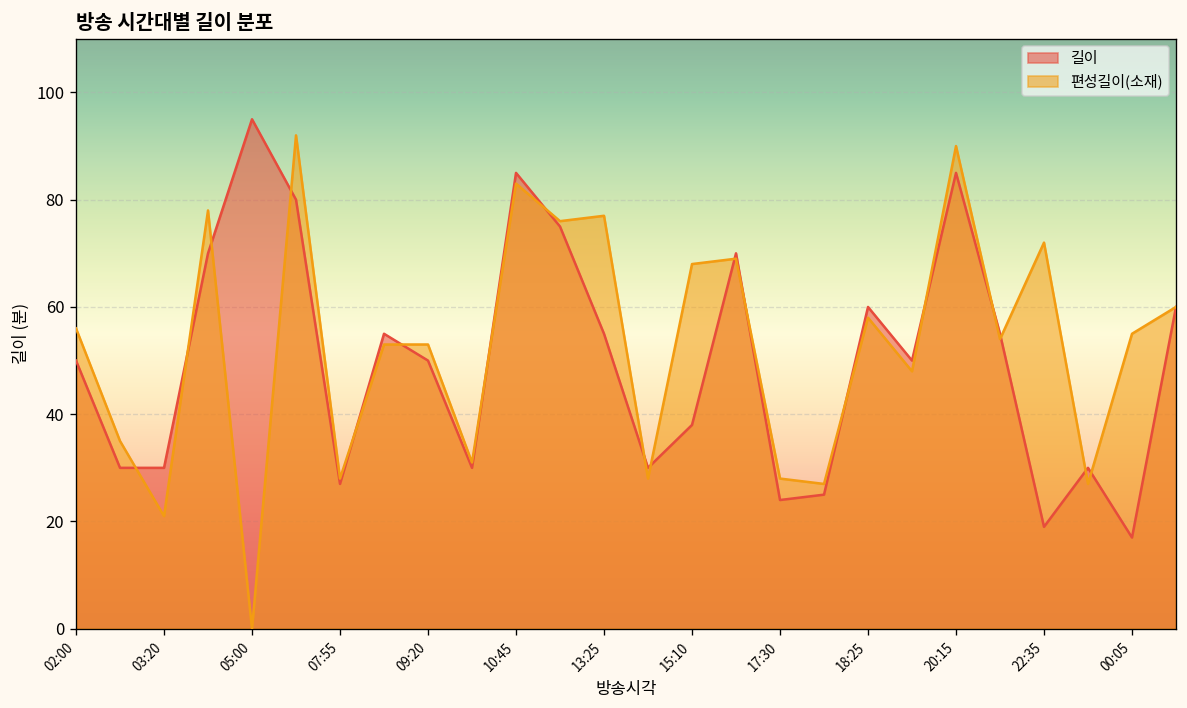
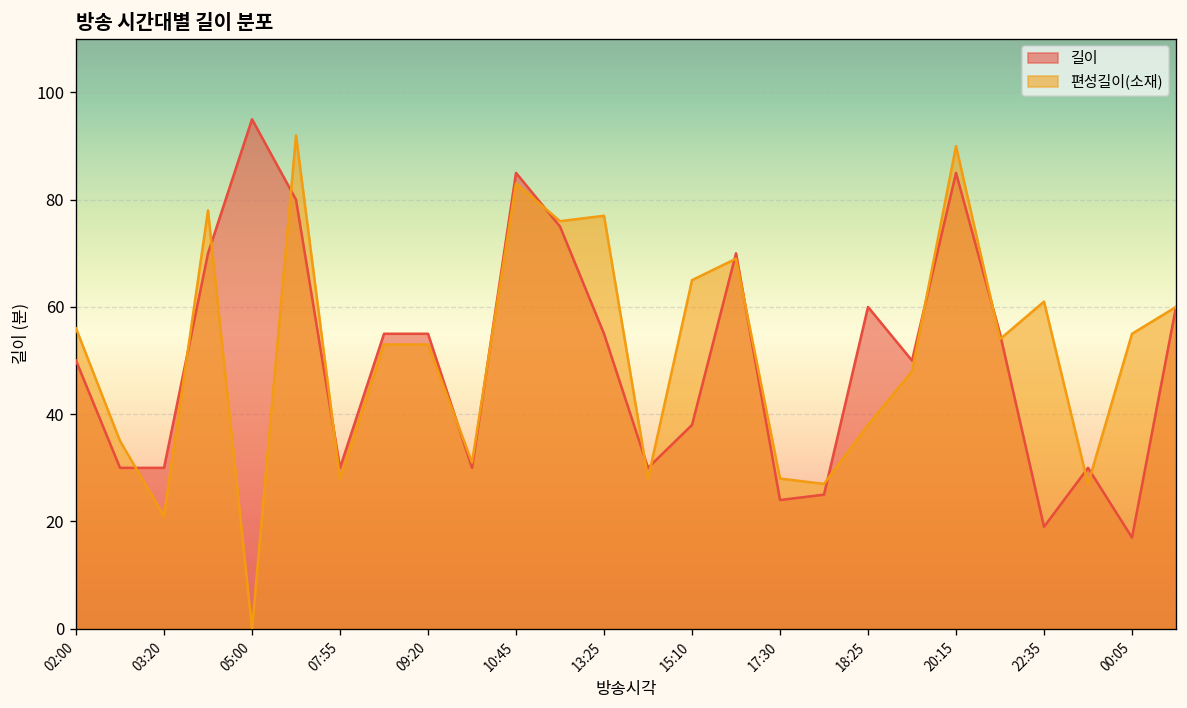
길이, 07:55: 27 -> 30
길이, 09:20: 50 -> 55
편성길이(소재), 15:10: 68 -> 65
편성길이(소재), 18:25: 58 -> 38
편성길이(소재), 22:35: 72 -> 61
